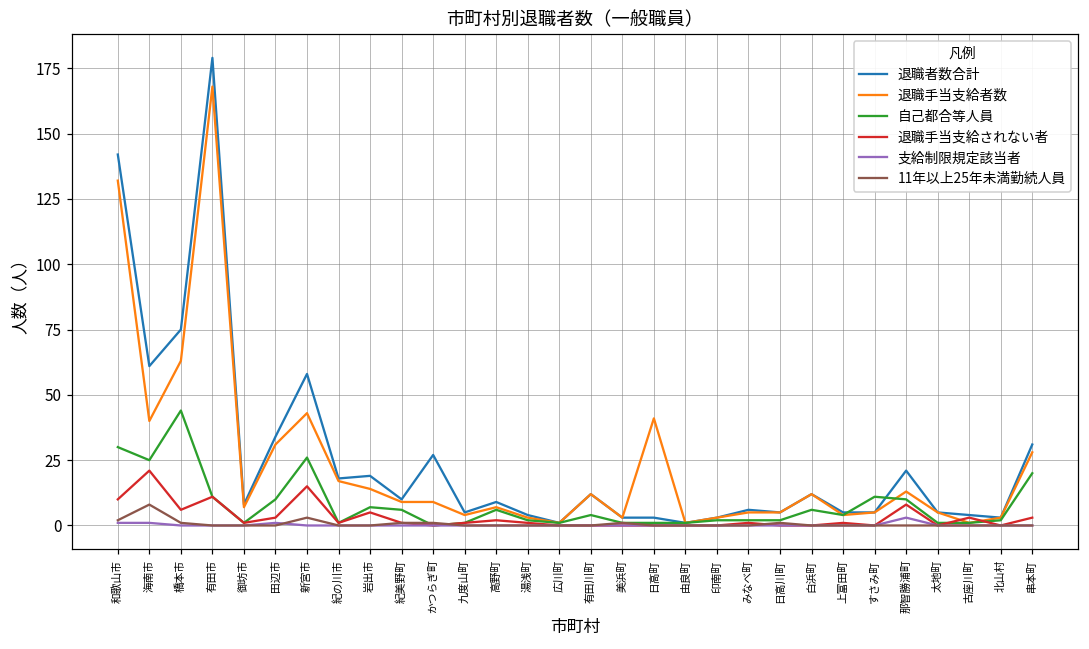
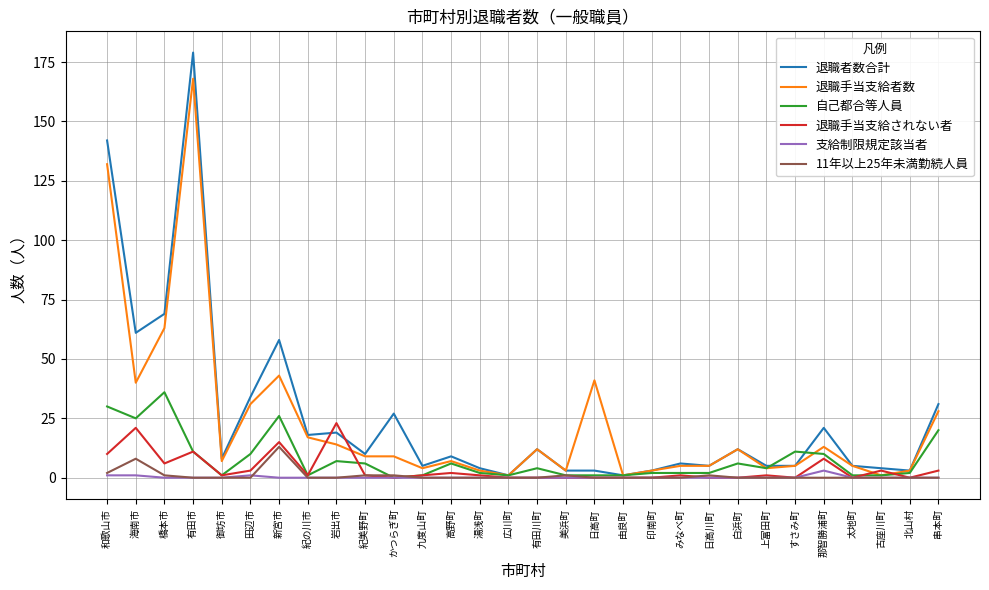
退職者数合計, 橋本市: 75 -> 69
自己都合等人員, 橋本市: 44 -> 36
11年以上25年未満勤続人員, 新宮市: 3 -> 13
退職手当支給されない者, 岩出市: 5 -> 23
